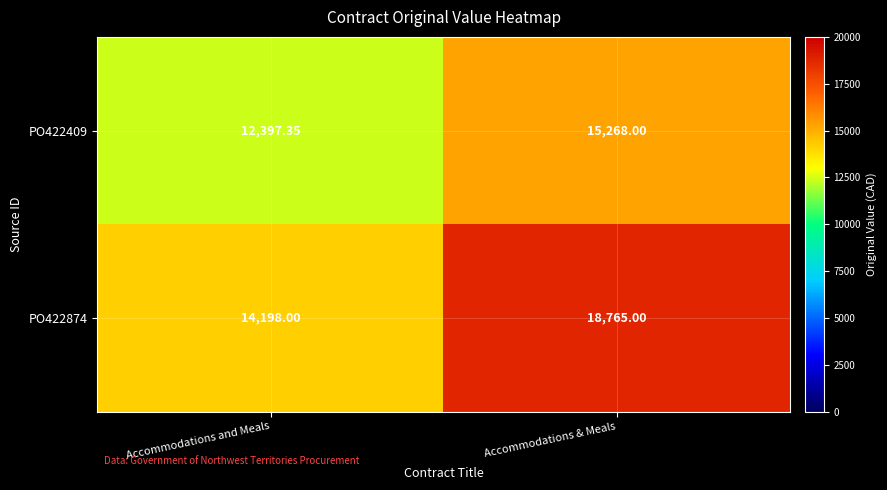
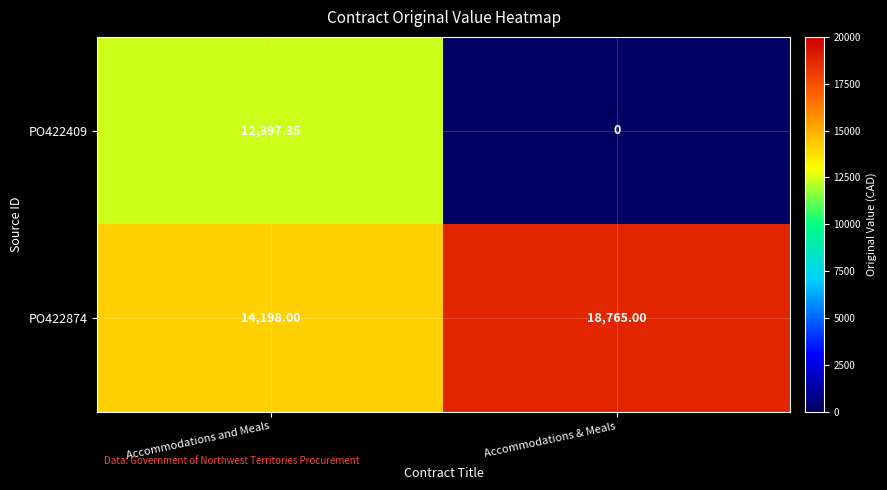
PO422409, Accommodations & Meals: 15,268.00 -> 0
